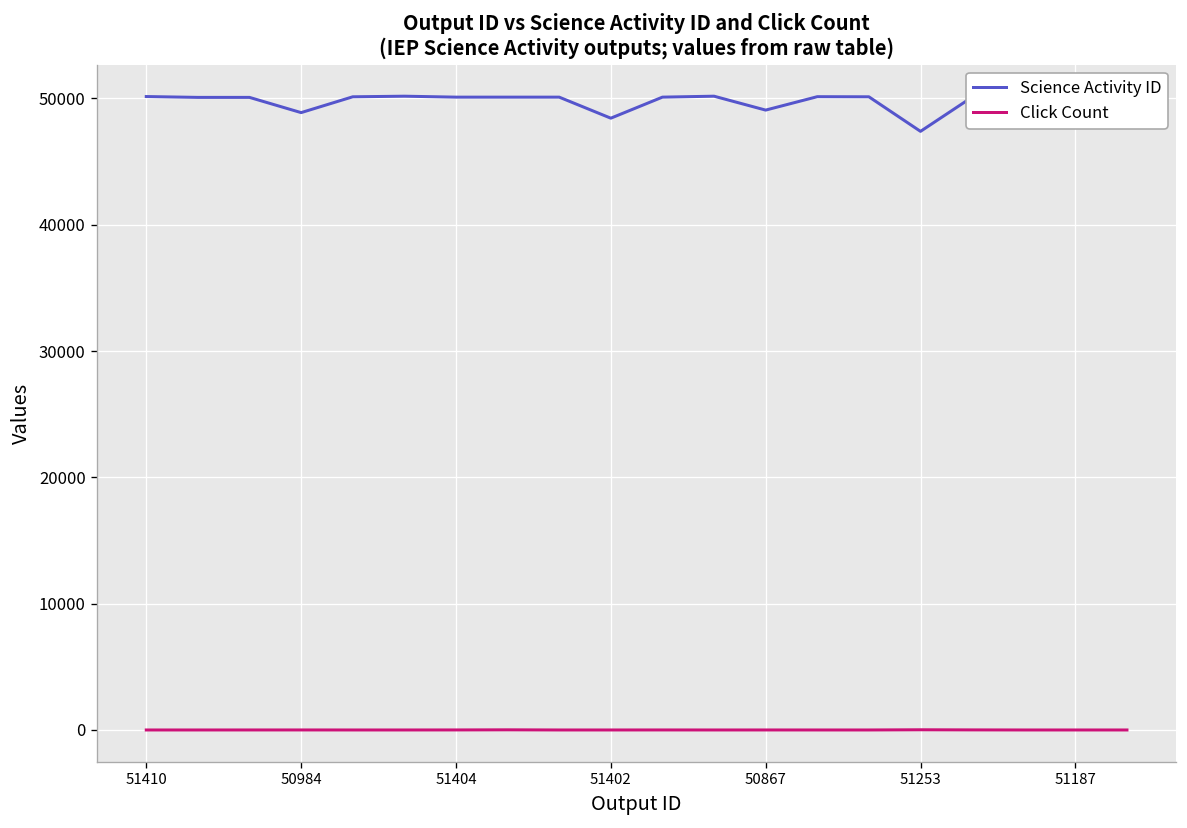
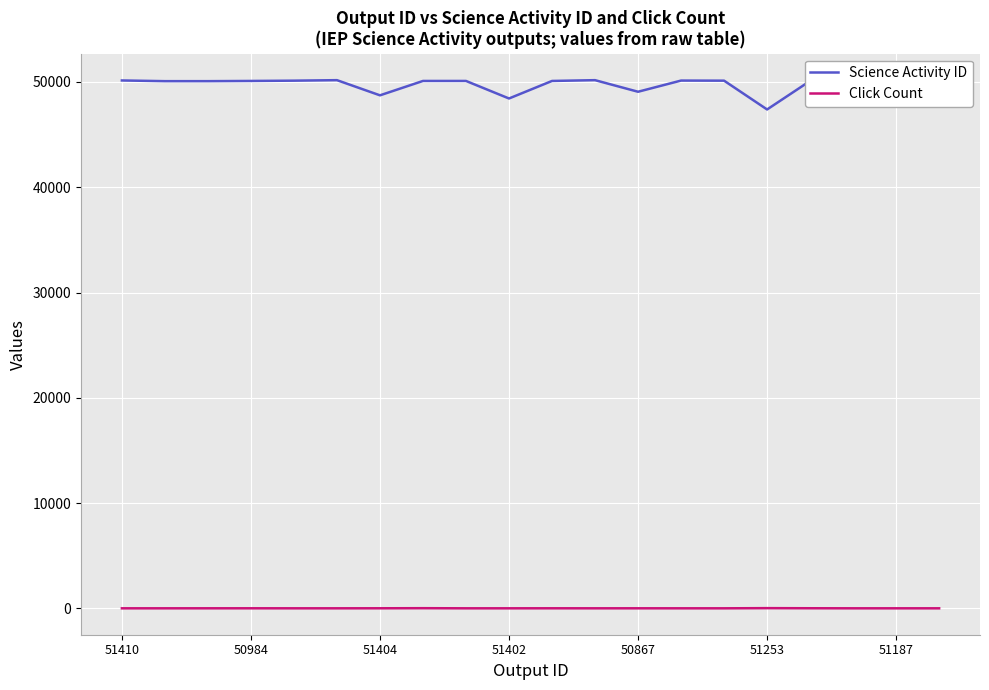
Science Activity ID, 50984: 48900 -> 50100
Science Activity ID, 51404: 50100 -> 48700
